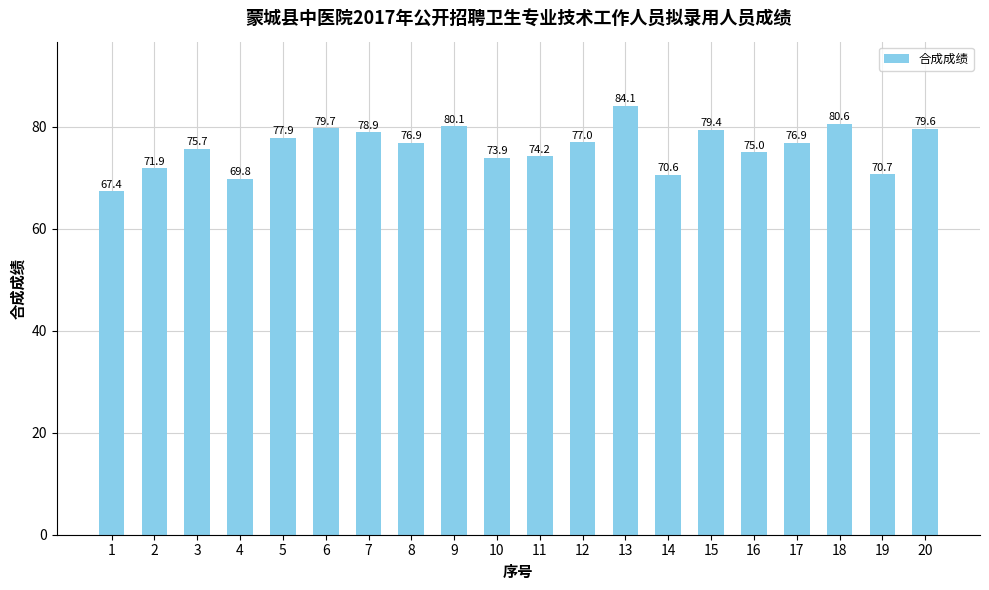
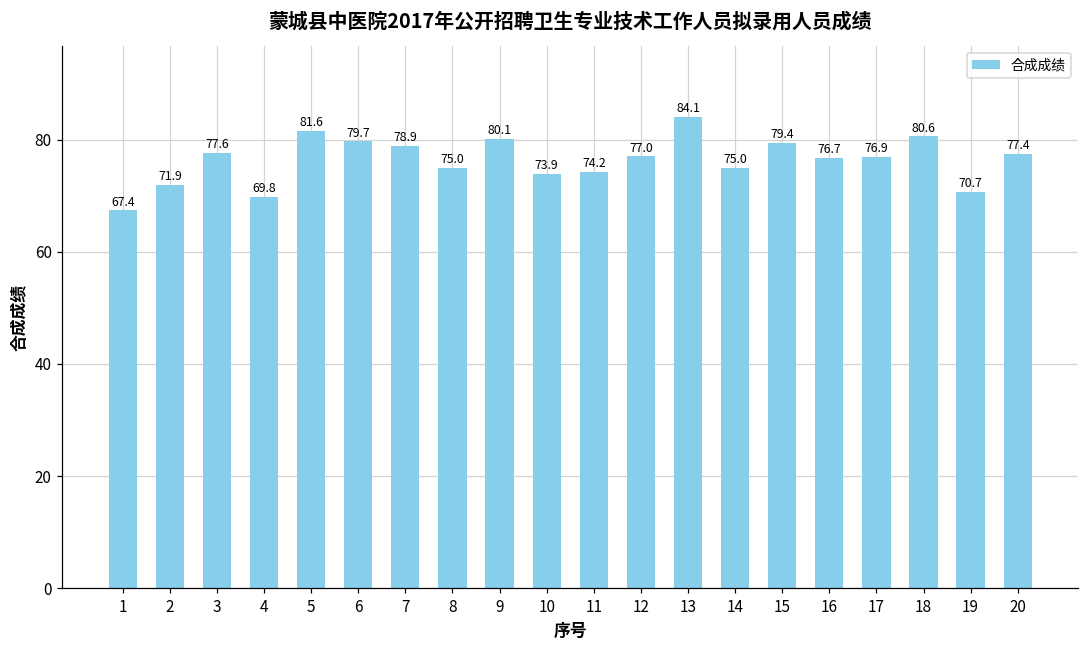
3: 75.7 -> 77.6
5: 77.9 -> 81.6
8: 76.9 -> 75.0
14: 70.6 -> 75.0
16: 75.0 -> 76.7
20: 79.6 -> 77.4
